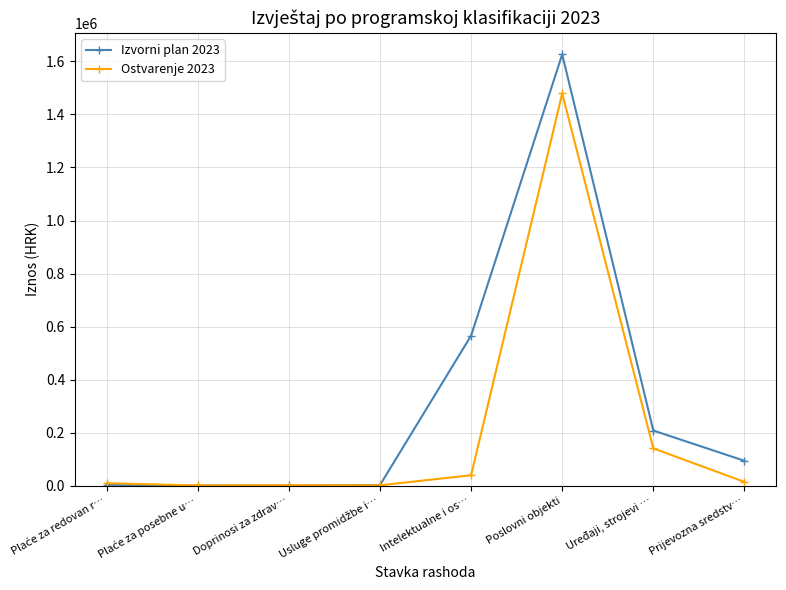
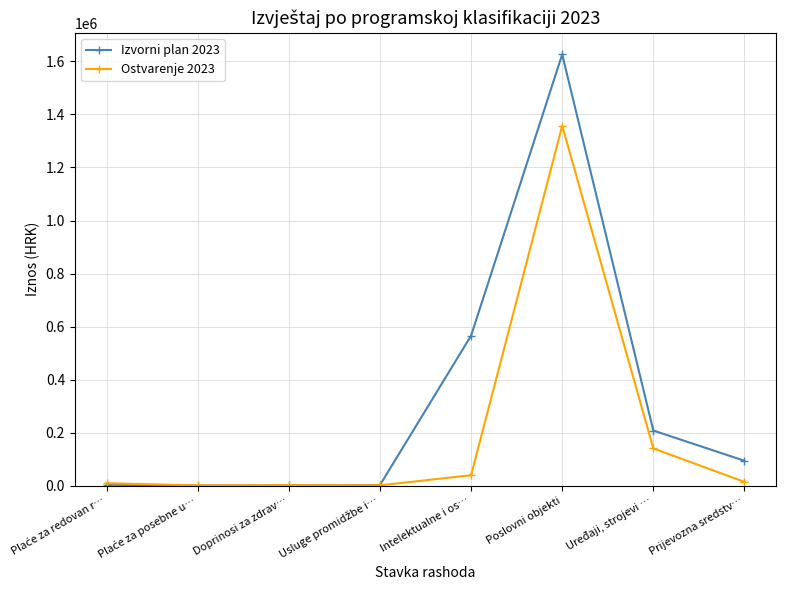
Ostvarenje 2023, Poslovni objekti: 1480000 -> 1360000
